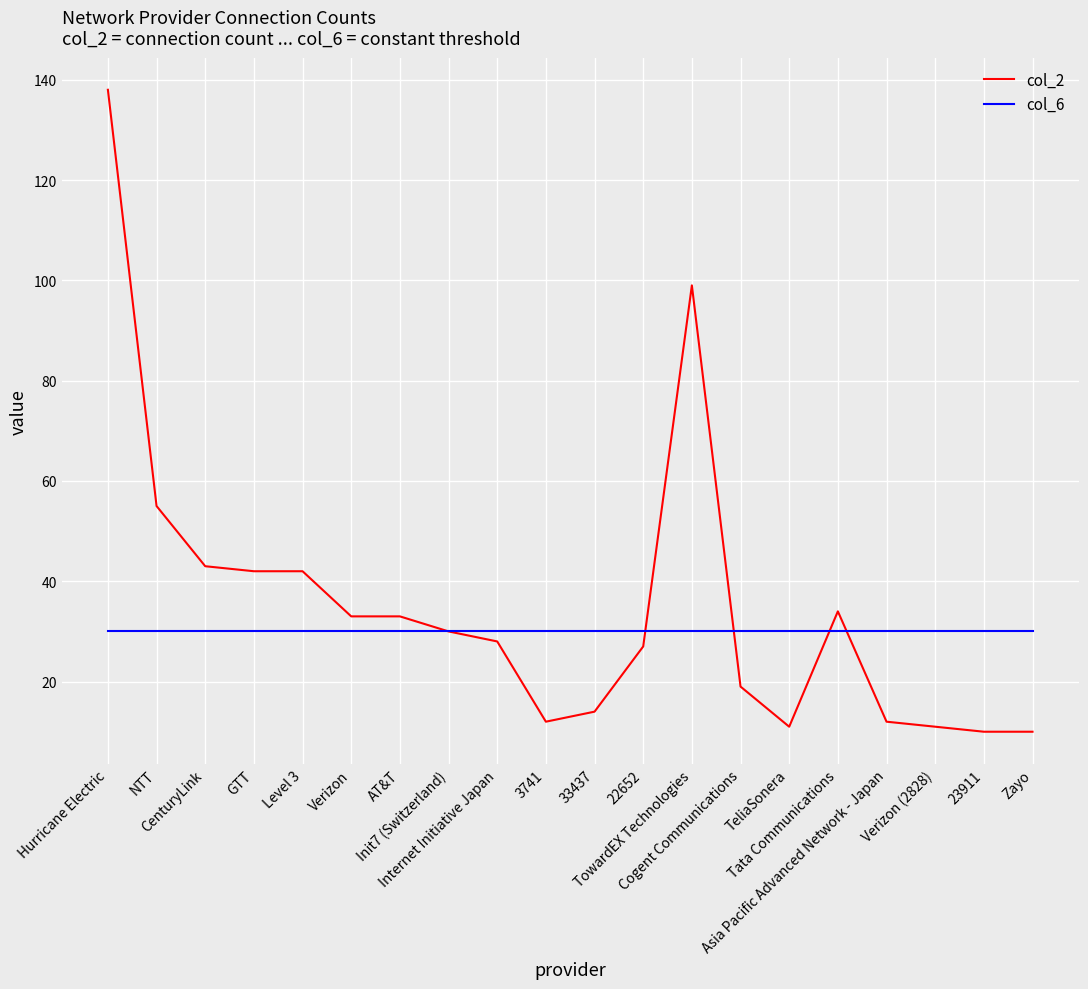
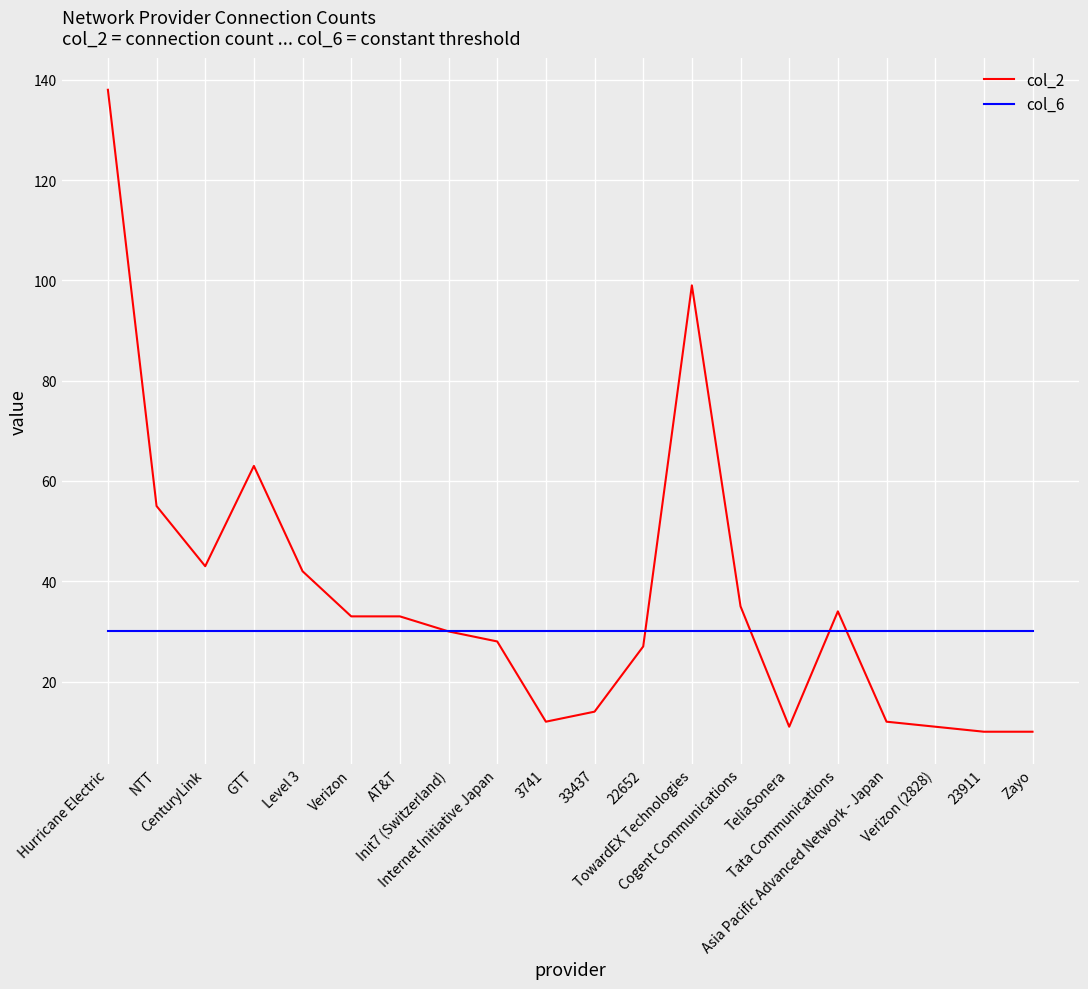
col_2, GTT: 42 -> 63
col_2, Cogent Communications: 19 -> 35
